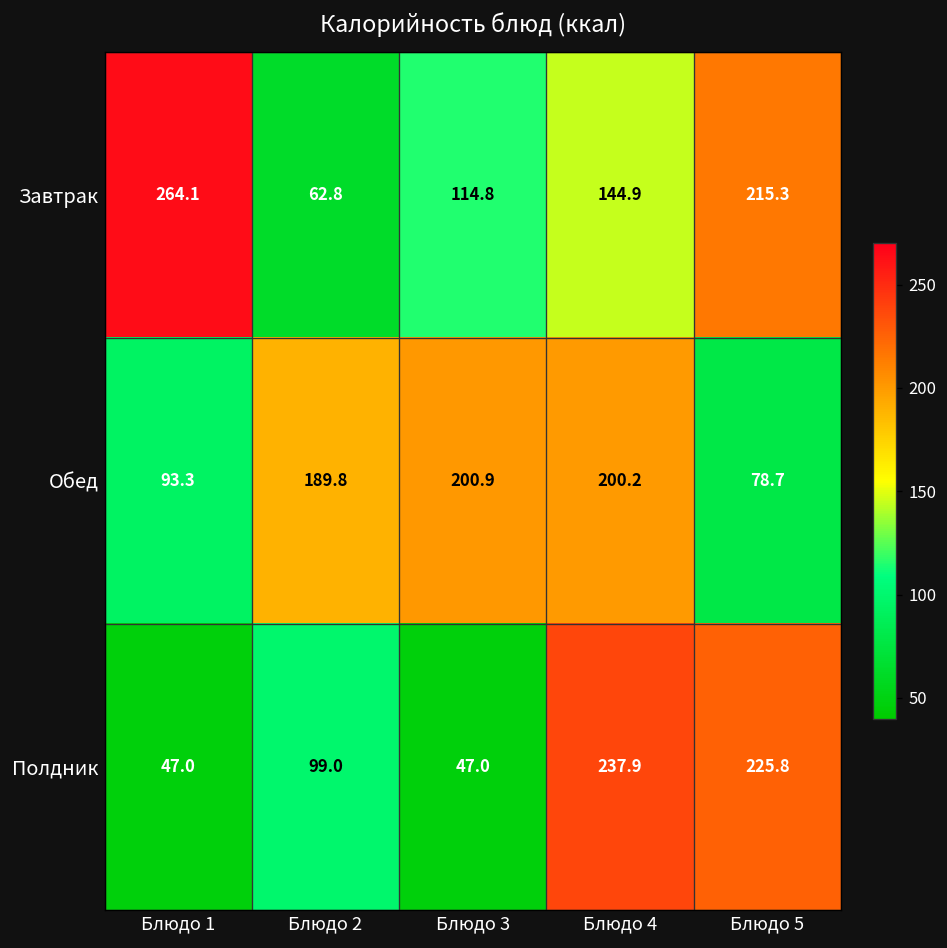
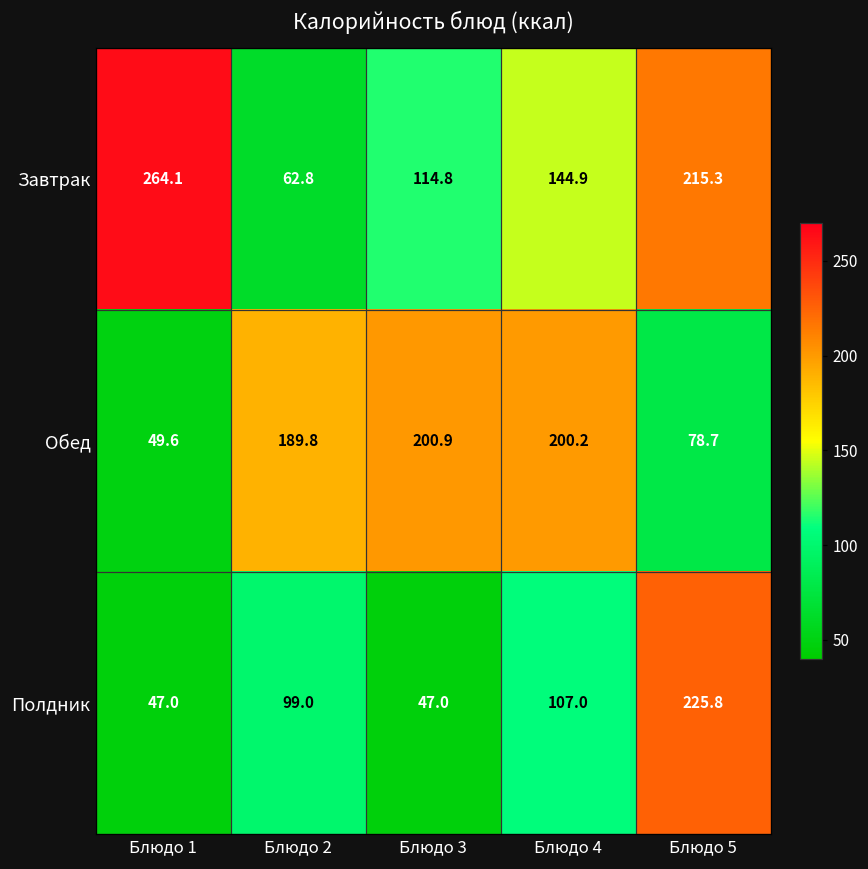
Обед, Блюдо 1: 93.3 -> 49.6
Полдник, Блюдо 4: 237.9 -> 107.0
